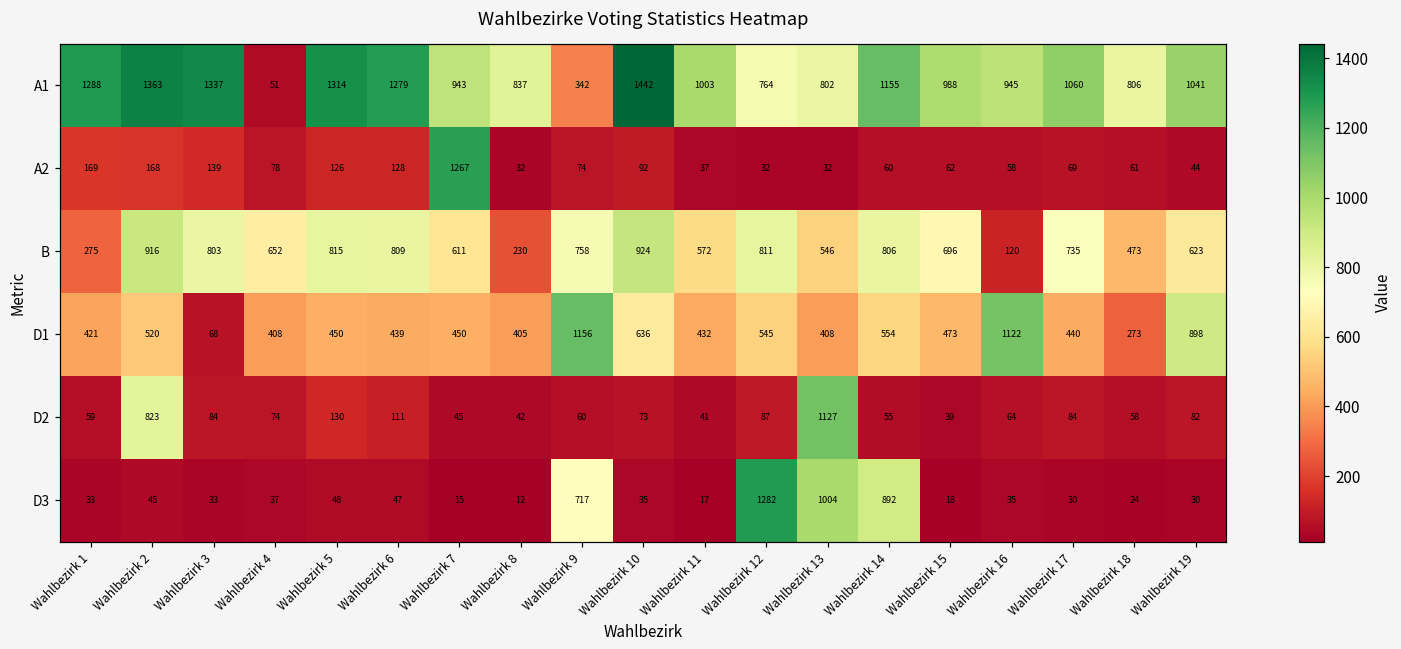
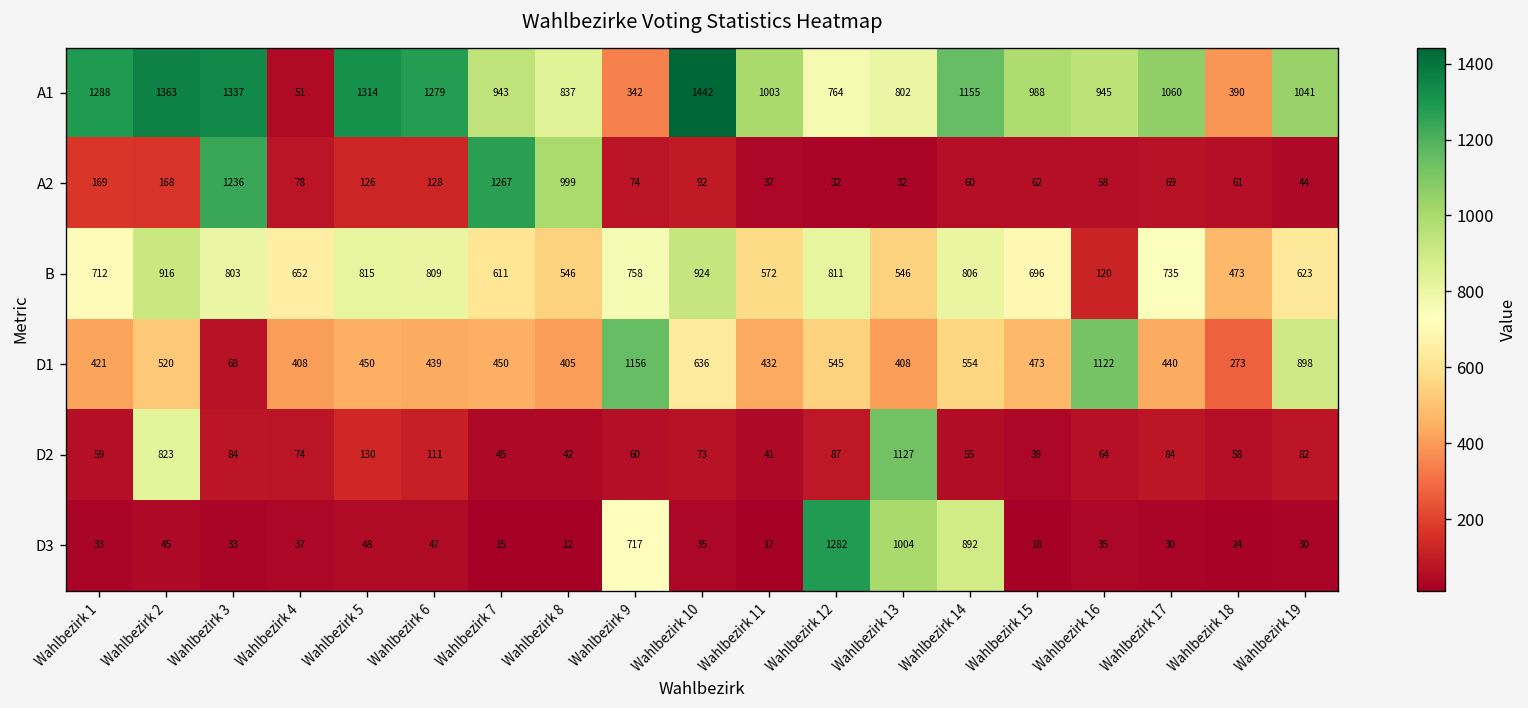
A1, Wahlbezirk 18: 806 -> 390
A2, Wahlbezirk 3: 139 -> 1236
A2, Wahlbezirk 8: 32 -> 999
B, Wahlbezirk 1: 275 -> 712
B, Wahlbezirk 8: 230 -> 546
